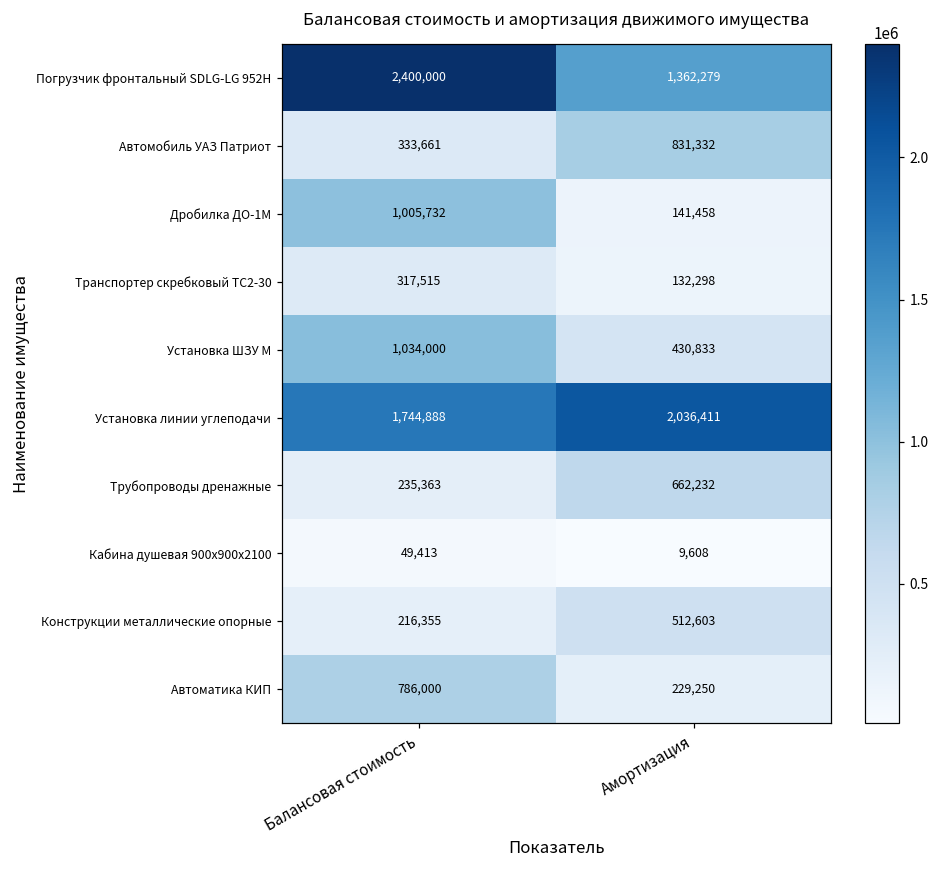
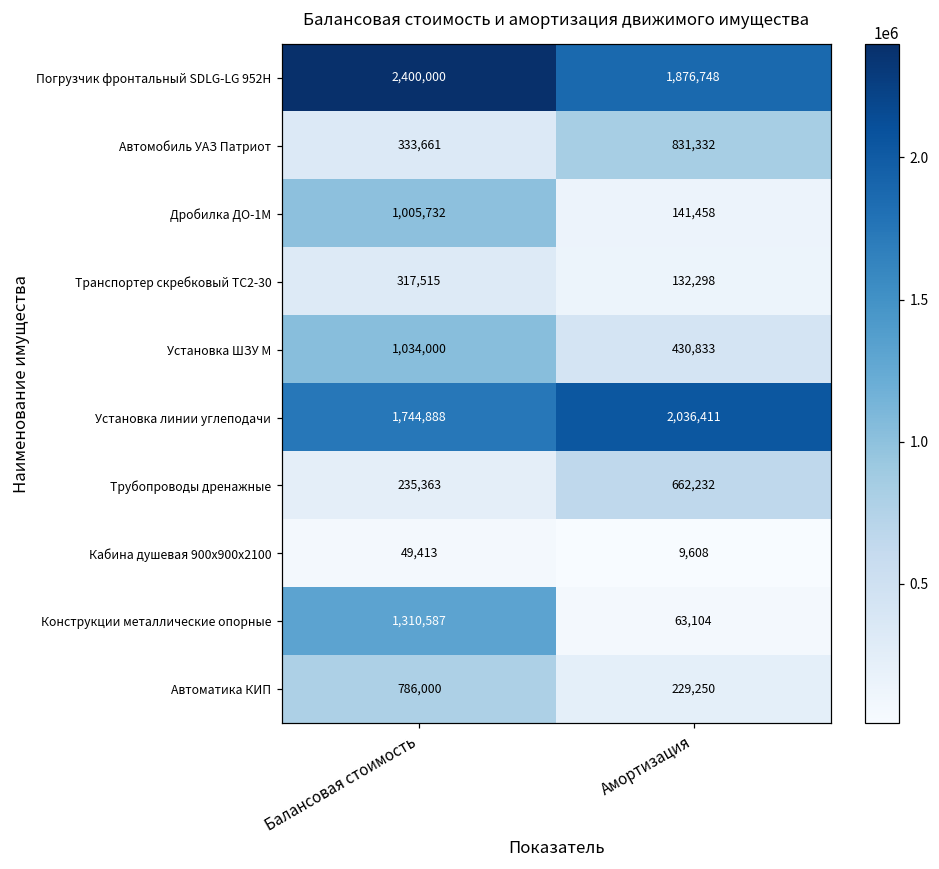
Погрузчик фронтальный SDLG-LG 952H, Амортизация: 1,362,279 -> 1,876,748
Конструкции металлические опорные, Балансовая стоимость: 216,355 -> 1,310,587
Конструкции металлические опорные, Амортизация: 512,603 -> 63,104
